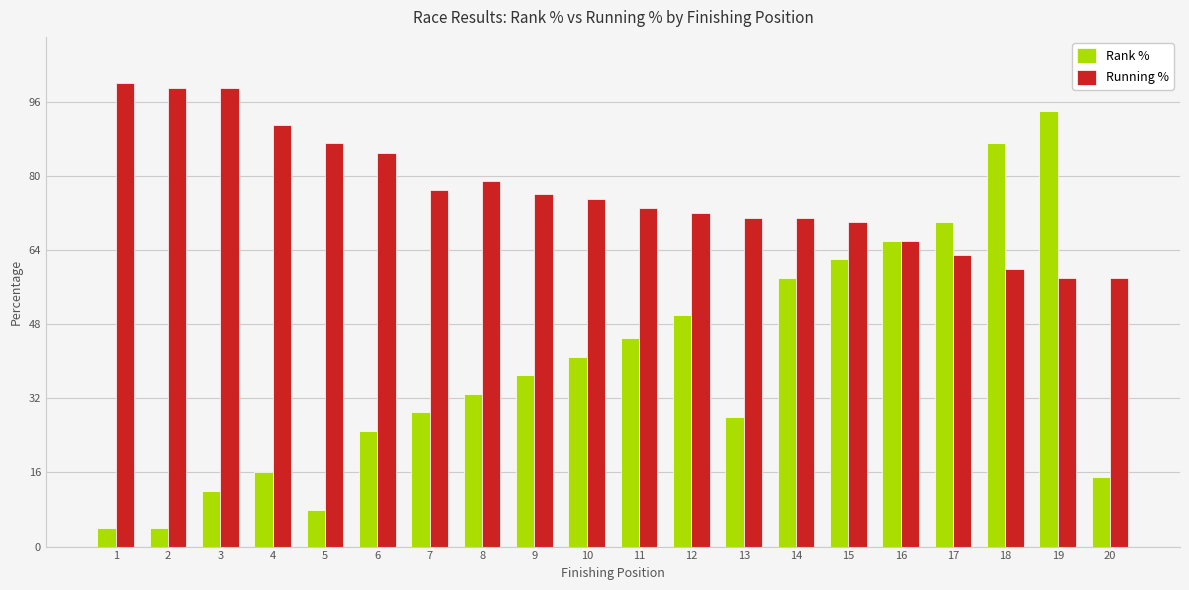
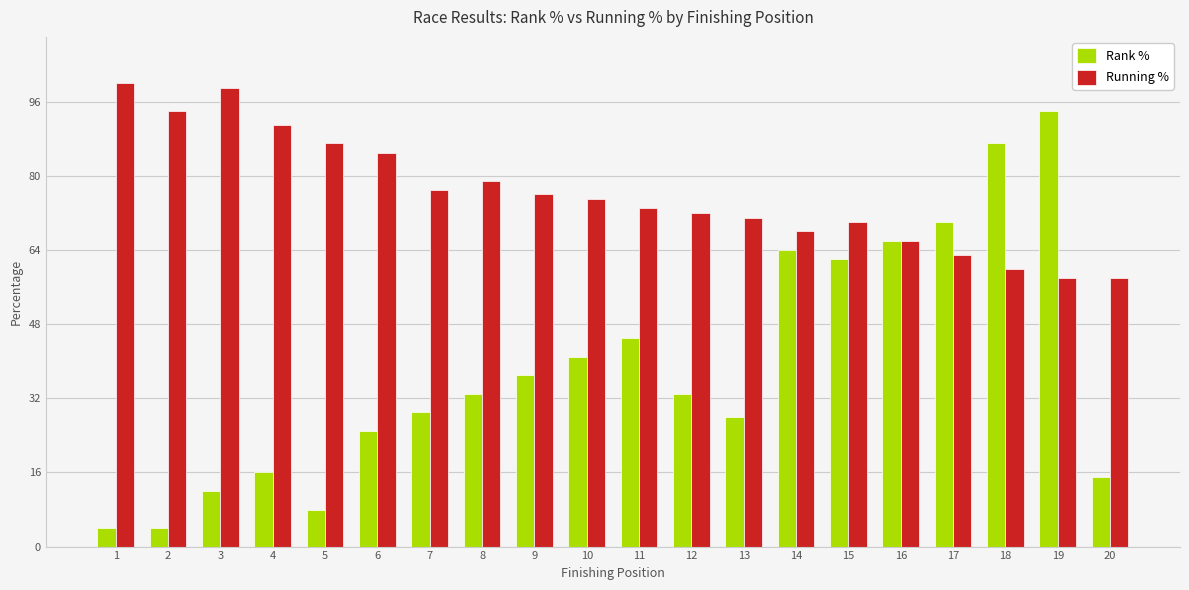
Running %, 2: 99 -> 94
Rank %, 12: 50 -> 33
Rank %, 14: 58 -> 64
Running %, 14: 71 -> 68
